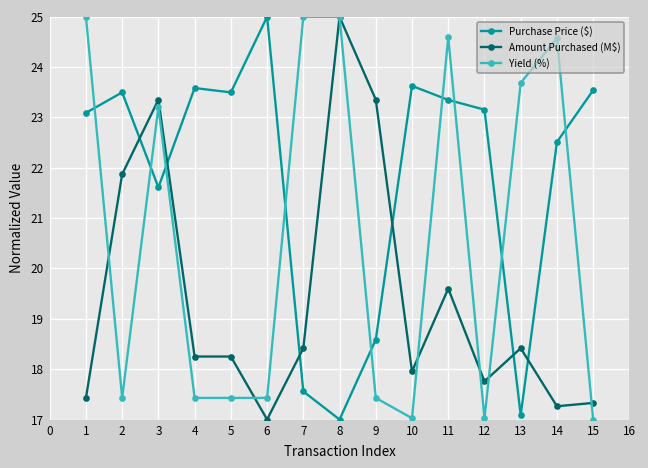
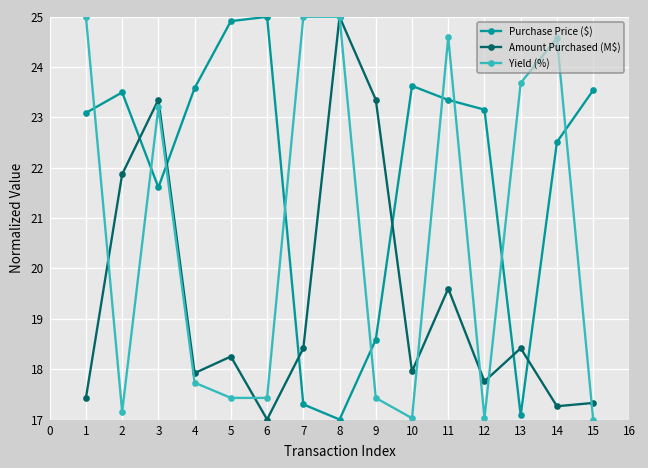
Yield (%), 2: 17.4 -> 17.2
Amount Purchased (M$), 4: 18.3 -> 17.9
Yield (%), 4: 17.4 -> 17.7
Purchase Price ($), 5: 23.5 -> 24.9
Purchase Price ($), 7: 17.6 -> 17.3
